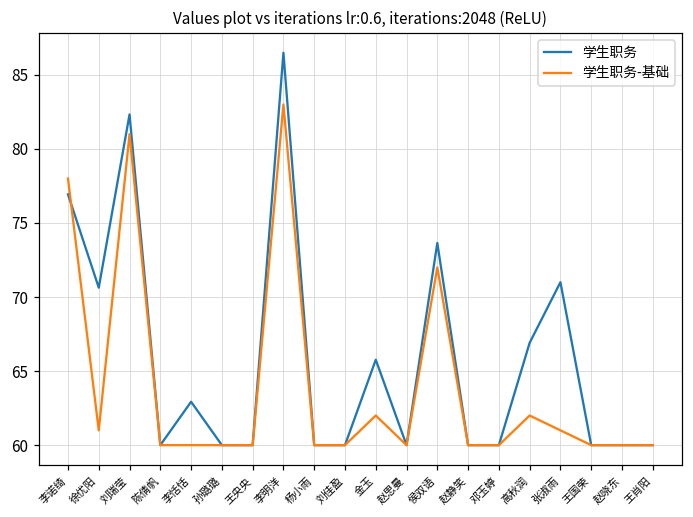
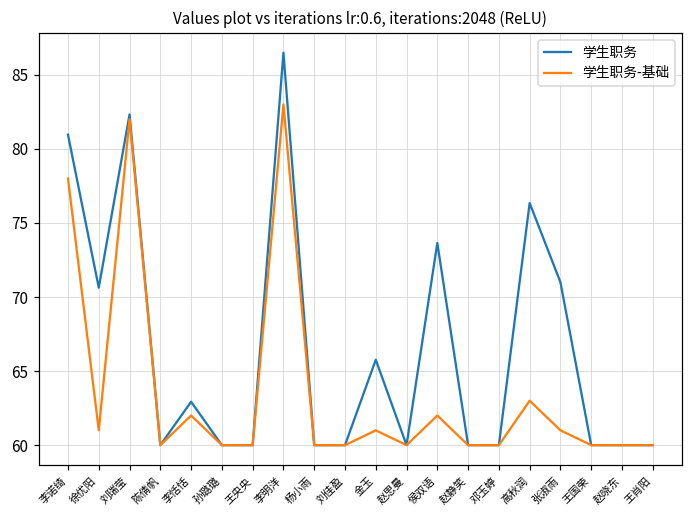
学生职务, 李诺绮: 76.9 -> 81.0
学生职务-基础, 刘瑞莹: 81 -> 82
学生职务-基础, 李恬恬: 60 -> 62
学生职务-基础, 金玉: 62 -> 61
学生职务-基础, 侯双语: 72 -> 62
学生职务, 高秋润: 66.9 -> 76.3
学生职务-基础, 高秋润: 62 -> 63
